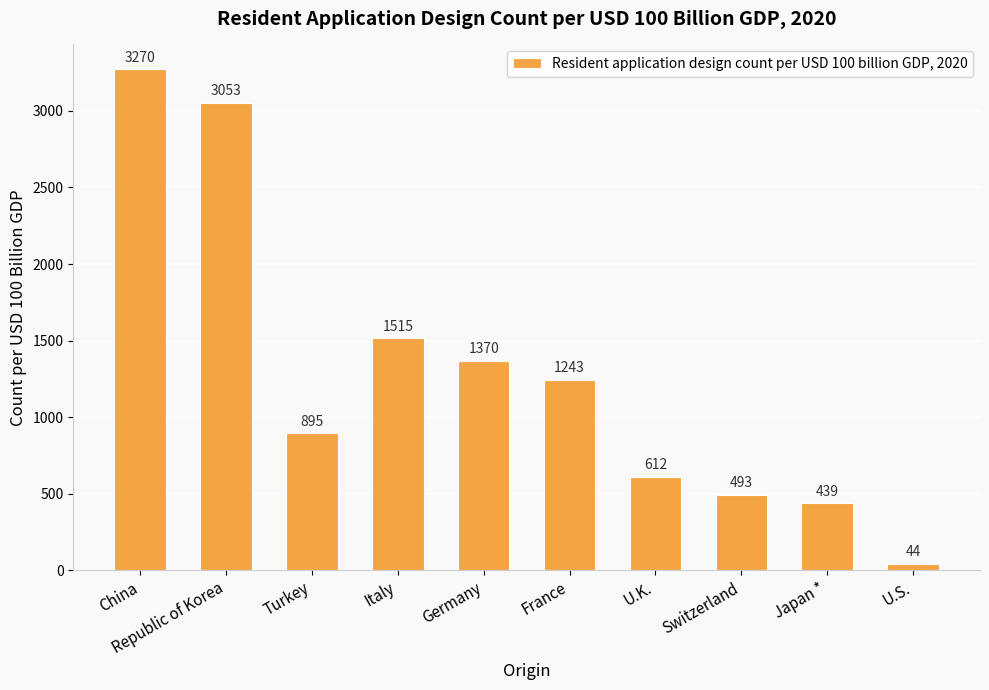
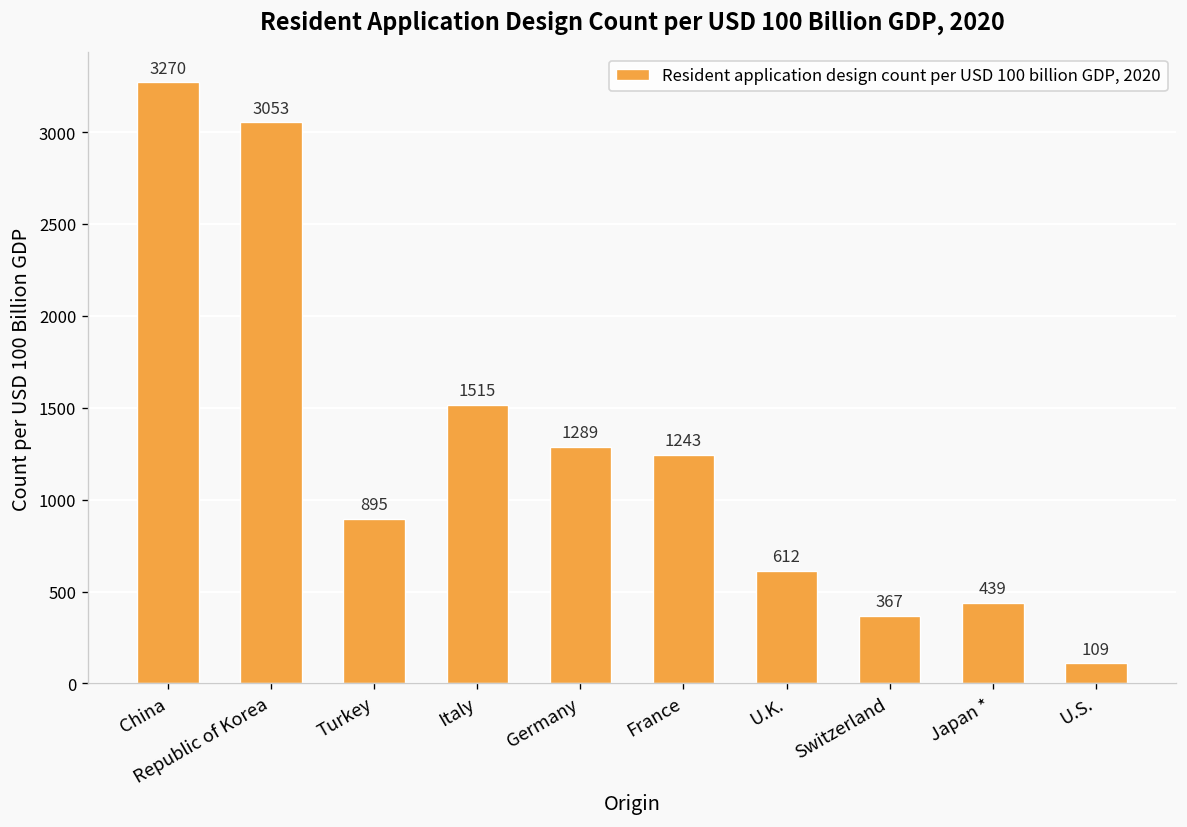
Germany: 1370 -> 1289
Switzerland: 493 -> 367
U.S.: 44 -> 109
